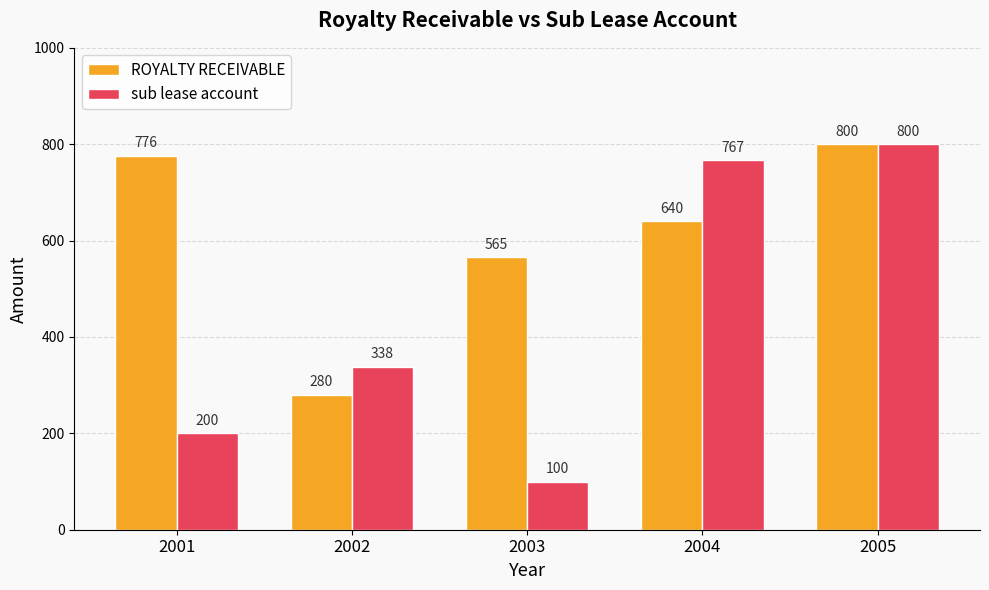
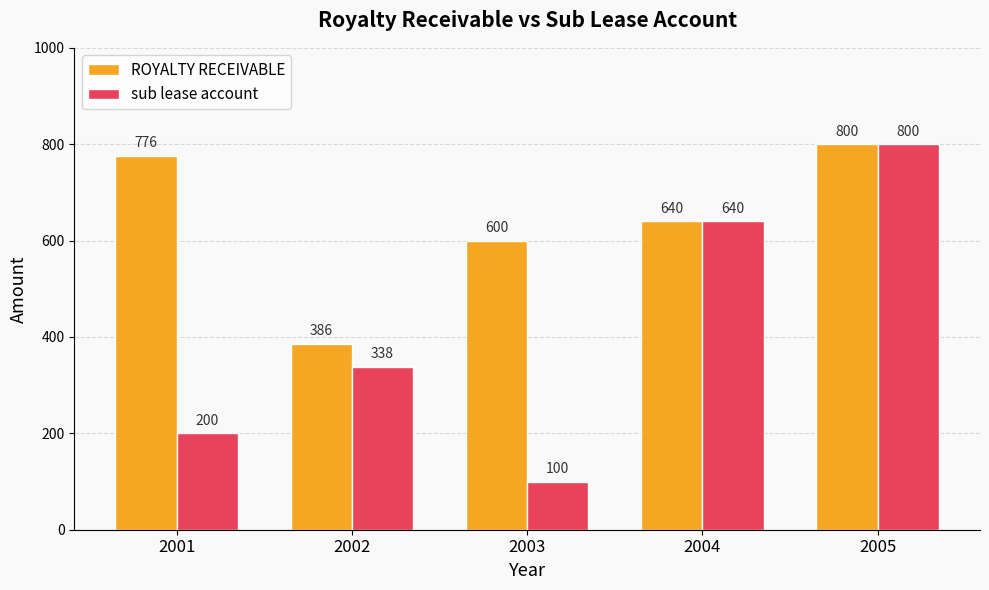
ROYALTY RECEIVABLE, 2002: 280 -> 386
ROYALTY RECEIVABLE, 2003: 565 -> 600
sub lease account, 2004: 767 -> 640
